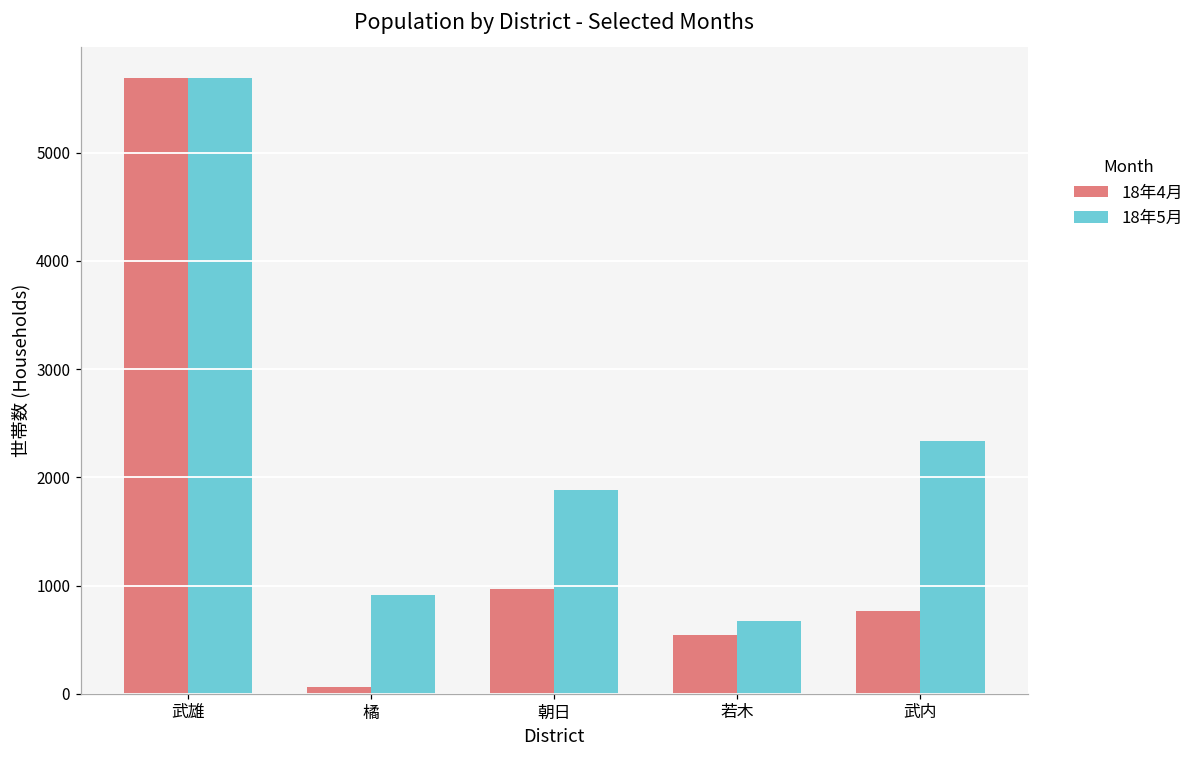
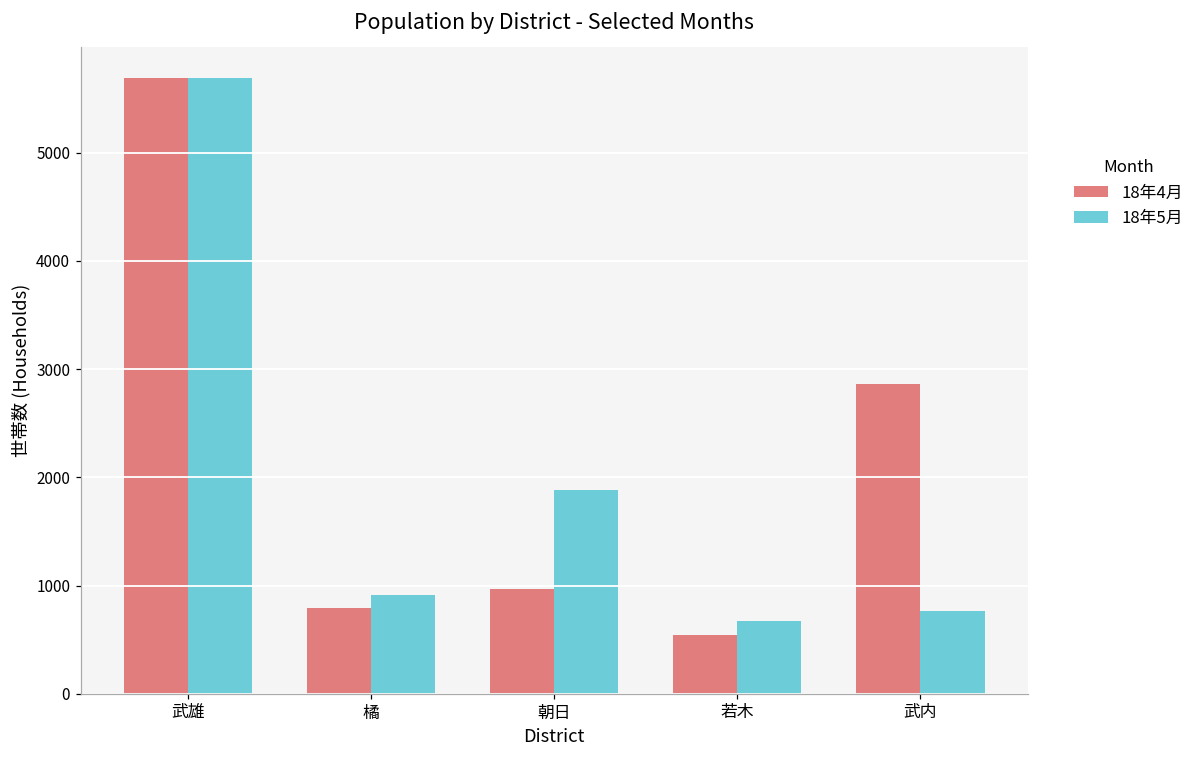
18年4月, 橘: 100 -> 800
18年4月, 武内: 800 -> 2900
18年5月, 武内: 2300 -> 800
